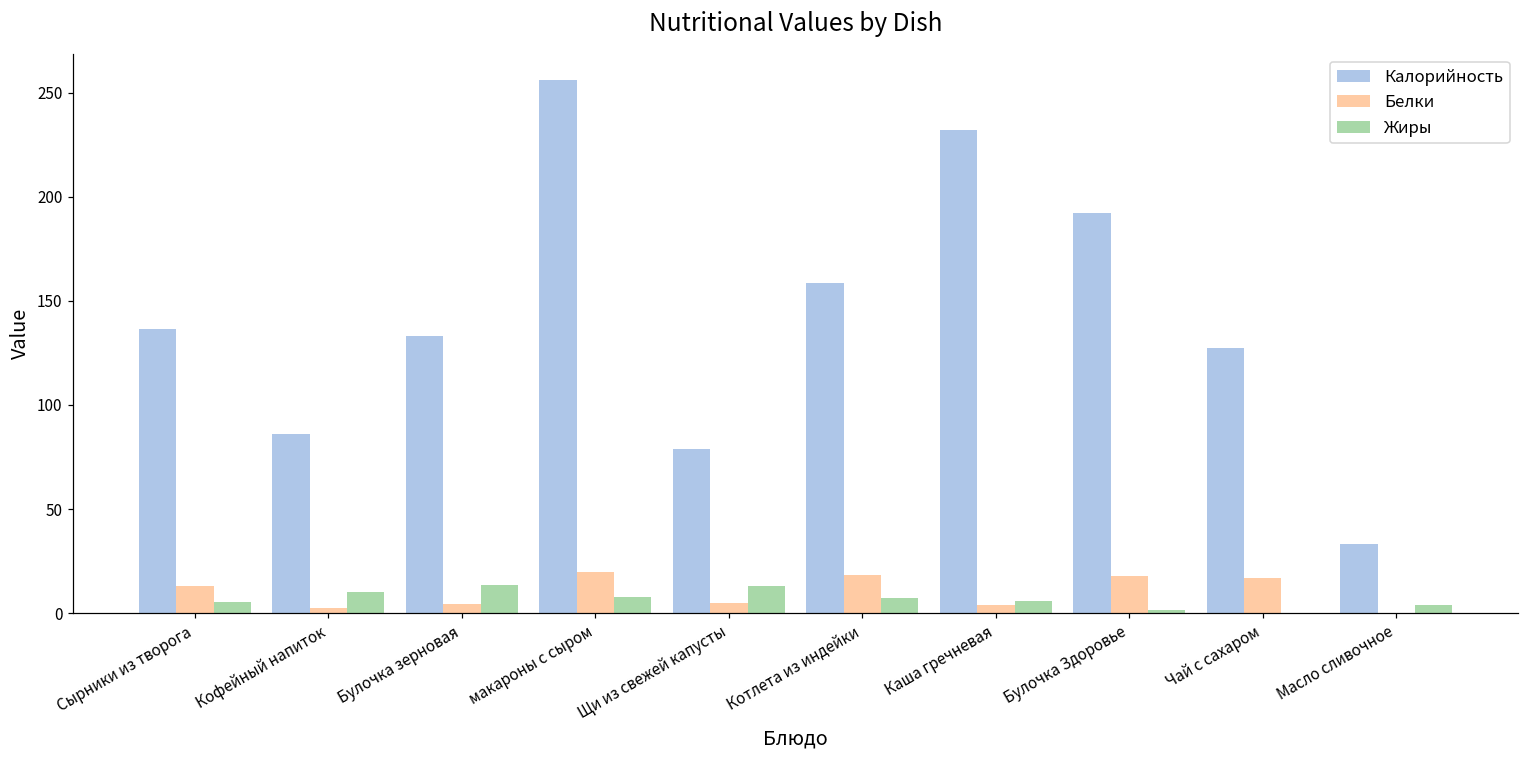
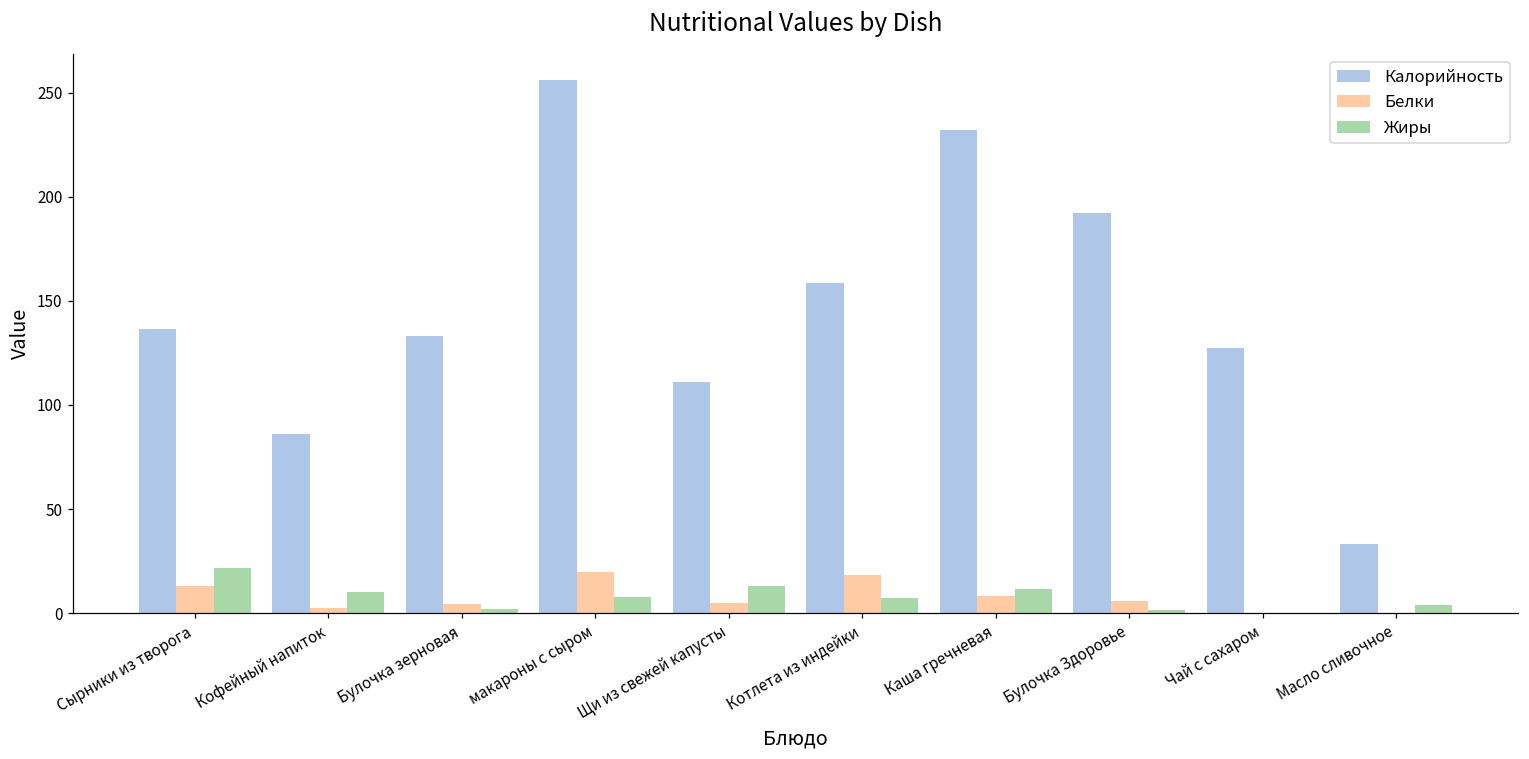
Жиры, Сырники из творога: 5 -> 22
Жиры, Булочка зерновая: 14 -> 2
Калорийность, Щи из свежей капусты: 79 -> 111
Белки, Каша гречневая: 4 -> 8
Жиры, Каша гречневая: 6 -> 12
Белки, Булочка Здоровье: 18 -> 6
Белки, Чай с сахаром: 17 -> 0
